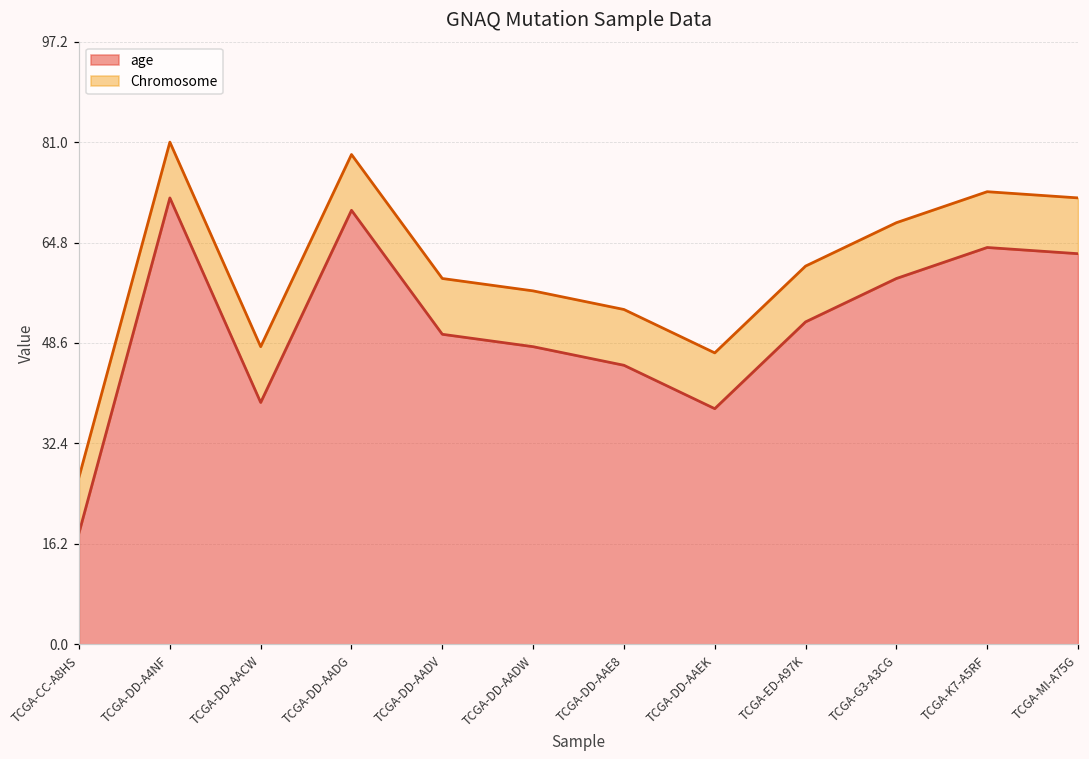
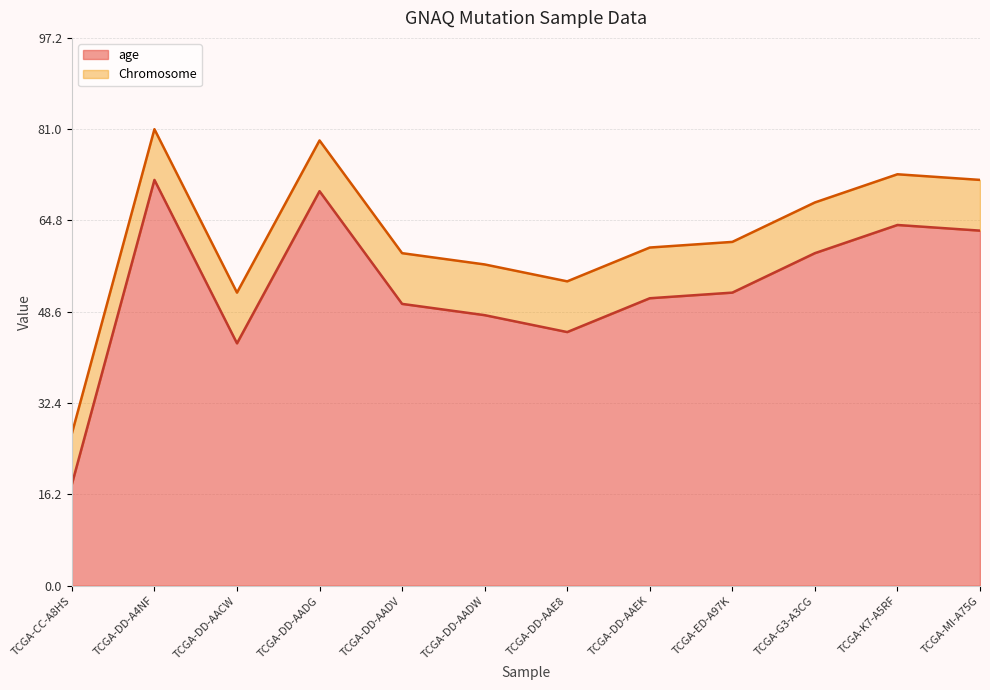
age, TCGA-DD-AACW: 39 -> 43
age, TCGA-DD-AAEK: 38 -> 51
